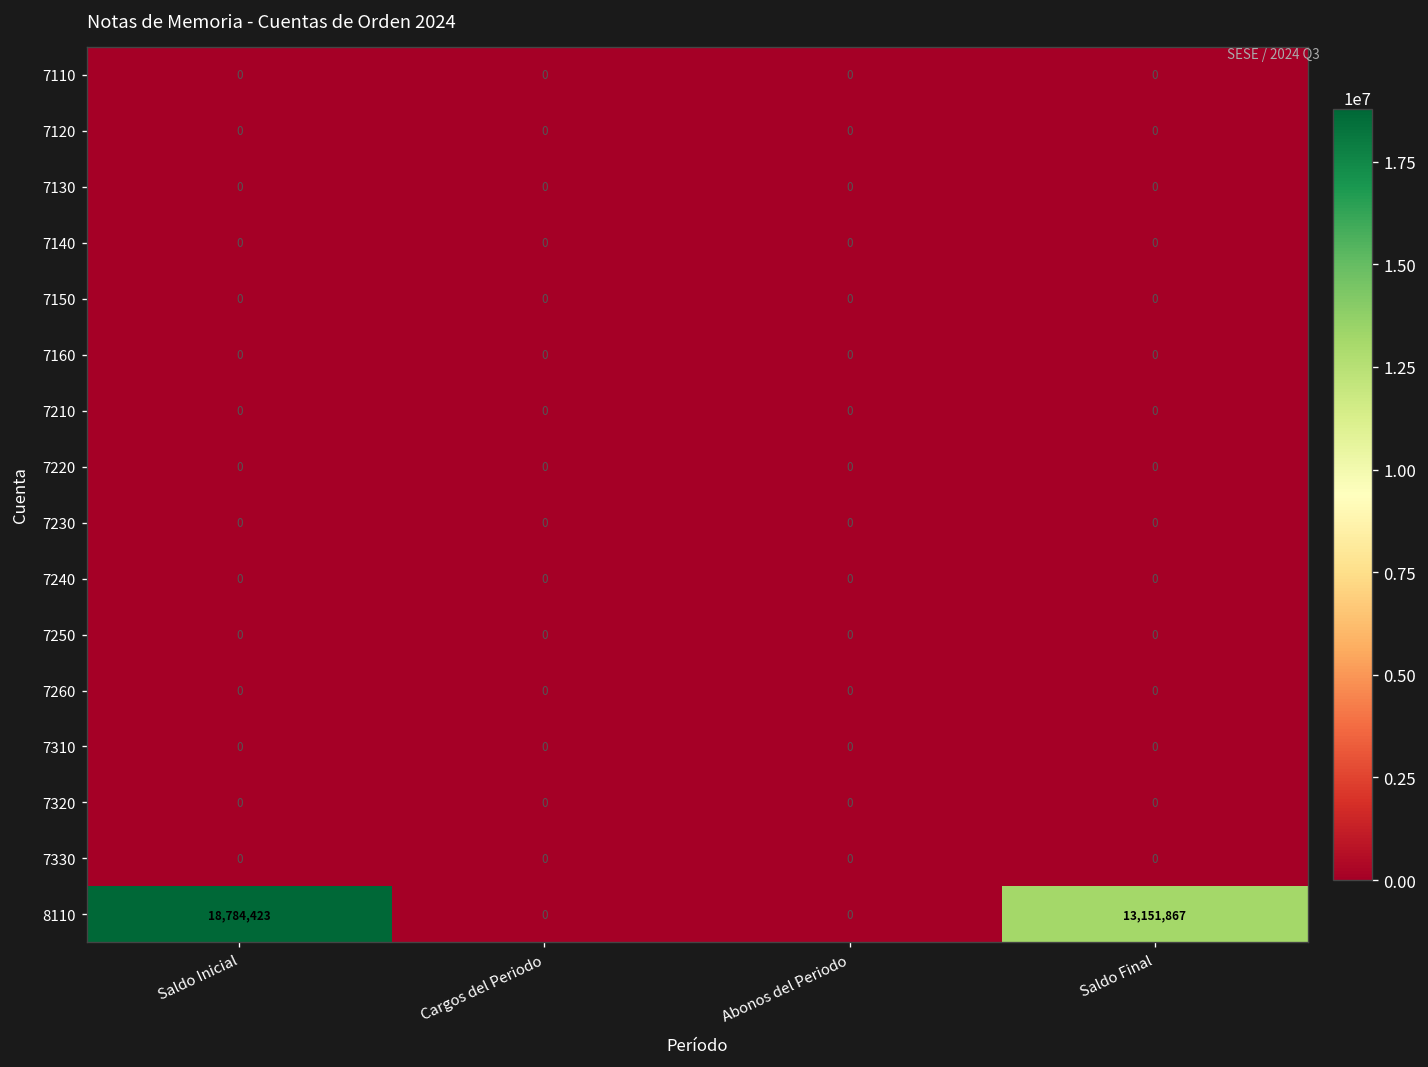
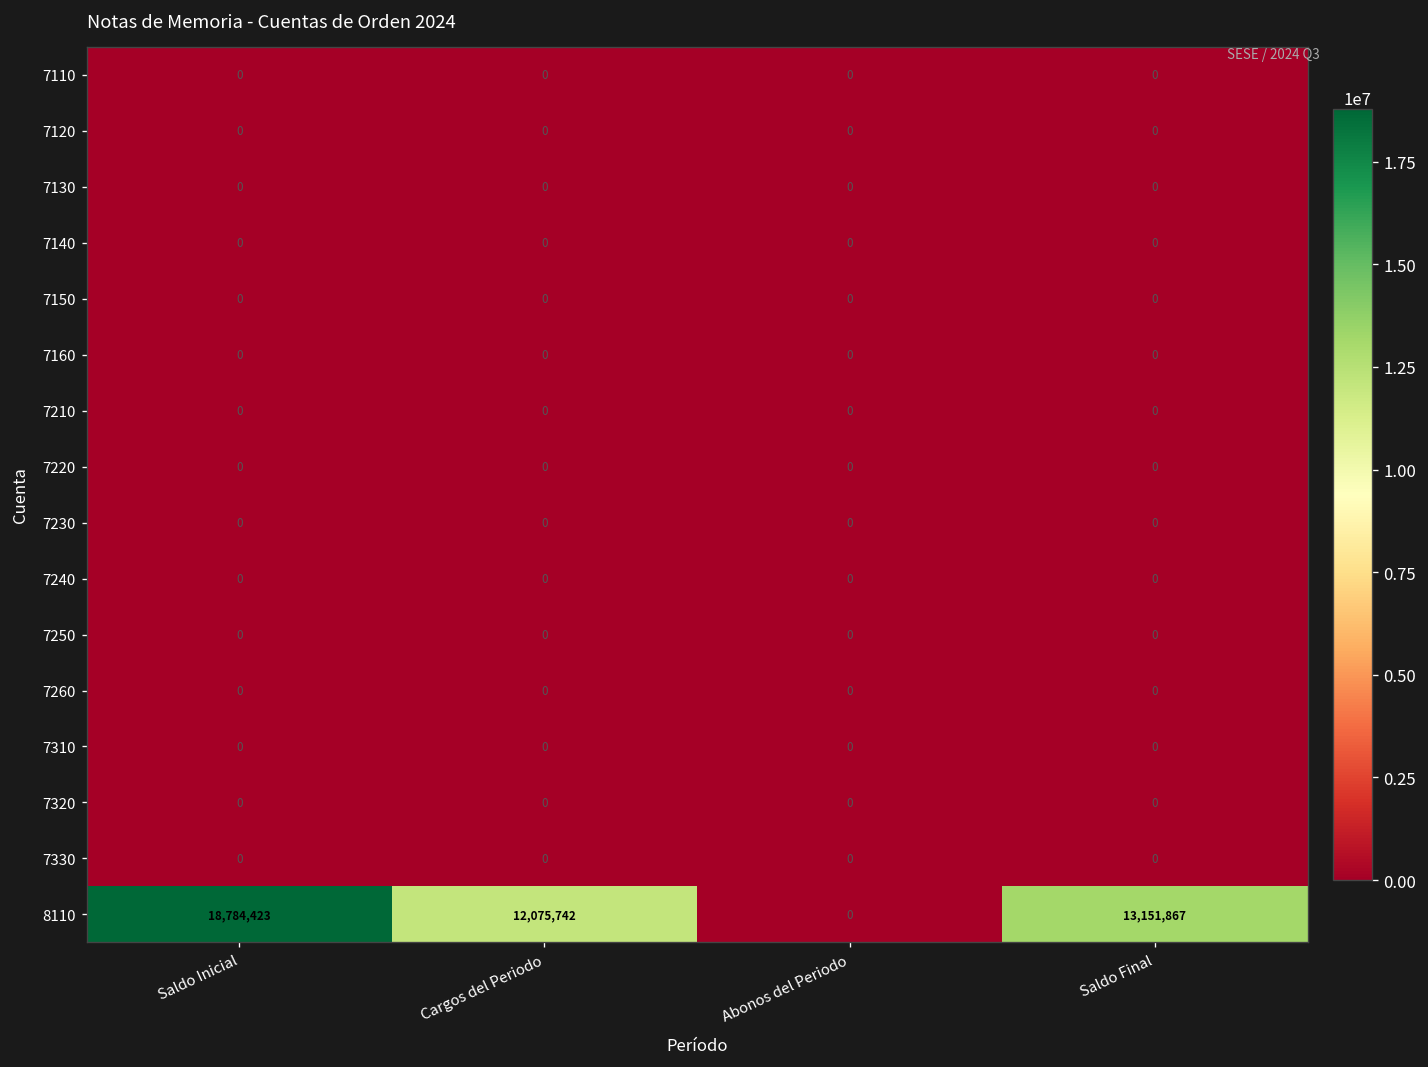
8110, Cargos del Periodo: 0 -> 12,075,742
